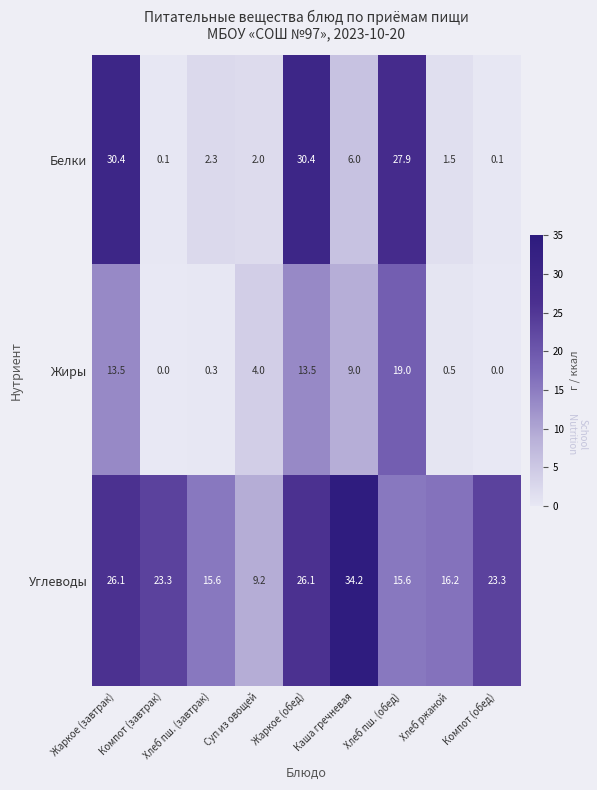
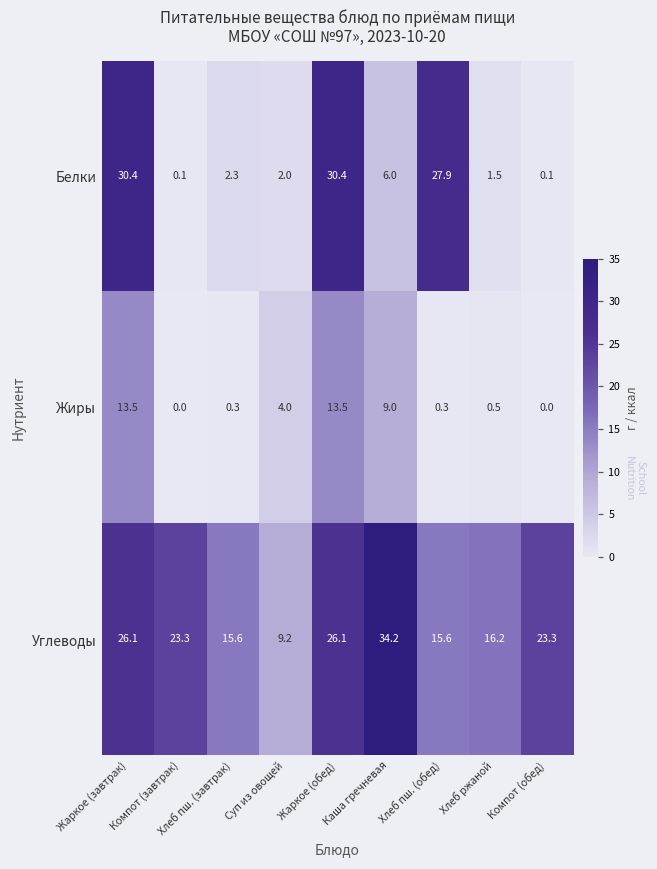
Жиры, Хлеб пш. (обед): 19.0 -> 0.3
